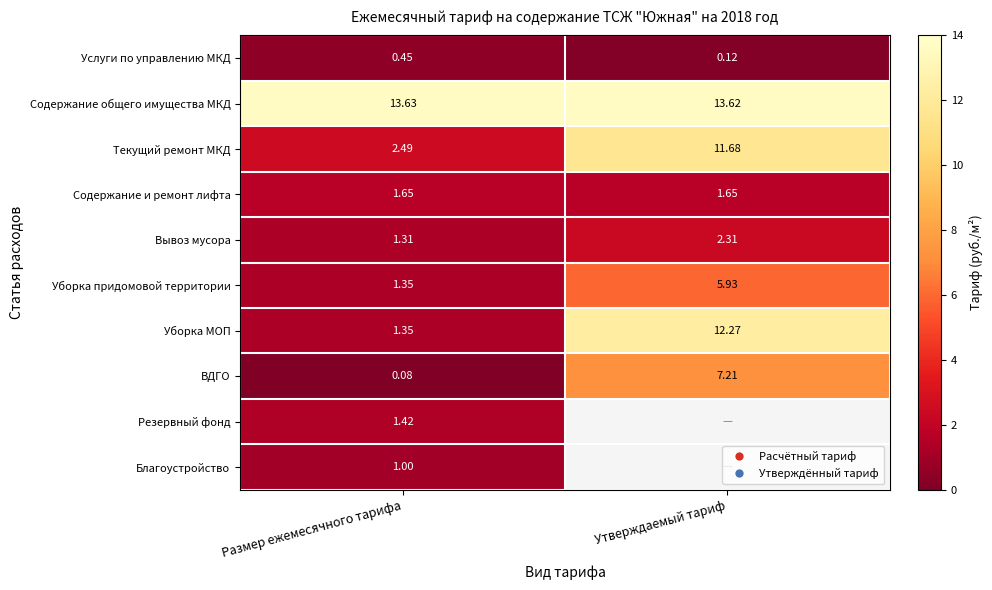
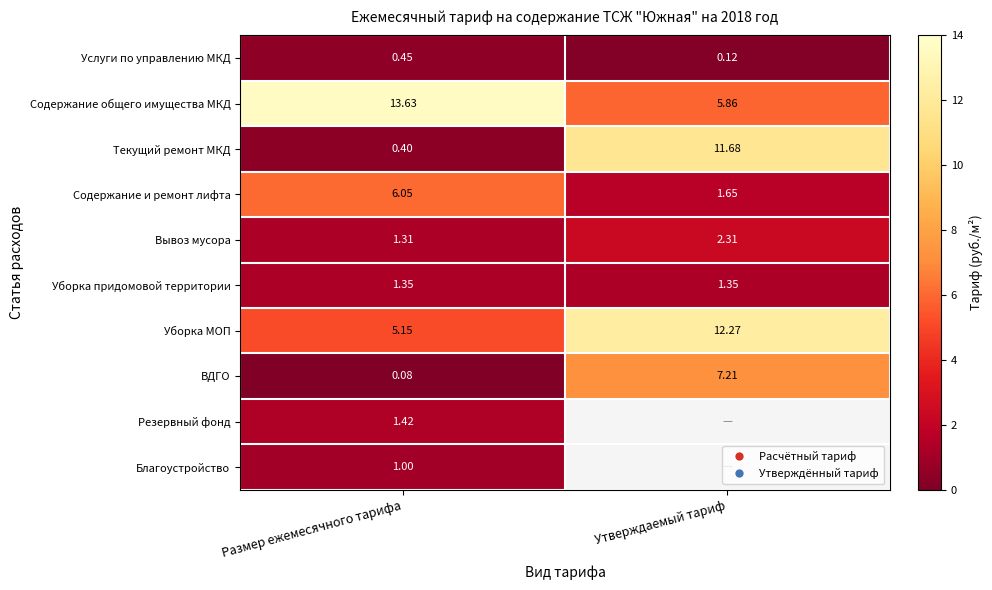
Содержание общего имущества МКД, Утверждаемый тариф: 13.62 -> 5.86
Текущий ремонт МКД, Размер ежемесячного тарифа: 2.49 -> 0.40
Содержание и ремонт лифта, Размер ежемесячного тарифа: 1.65 -> 6.05
Уборка придомовой территории, Утверждаемый тариф: 5.93 -> 1.35
Уборка МОП, Размер ежемесячного тарифа: 1.35 -> 5.15
